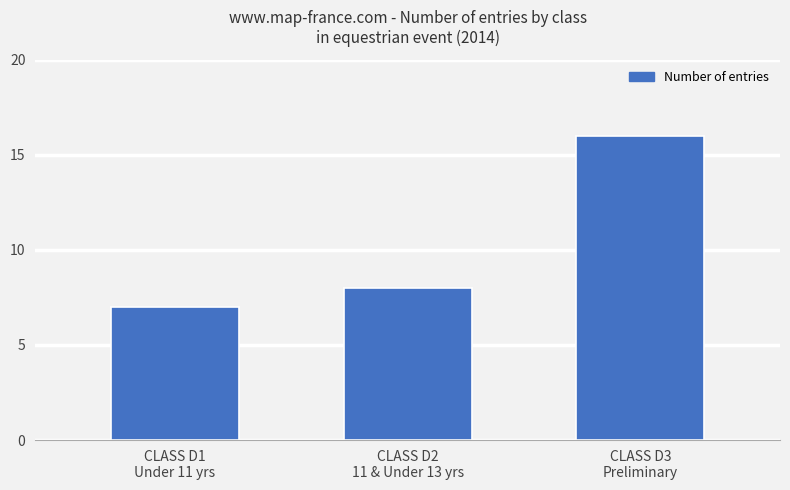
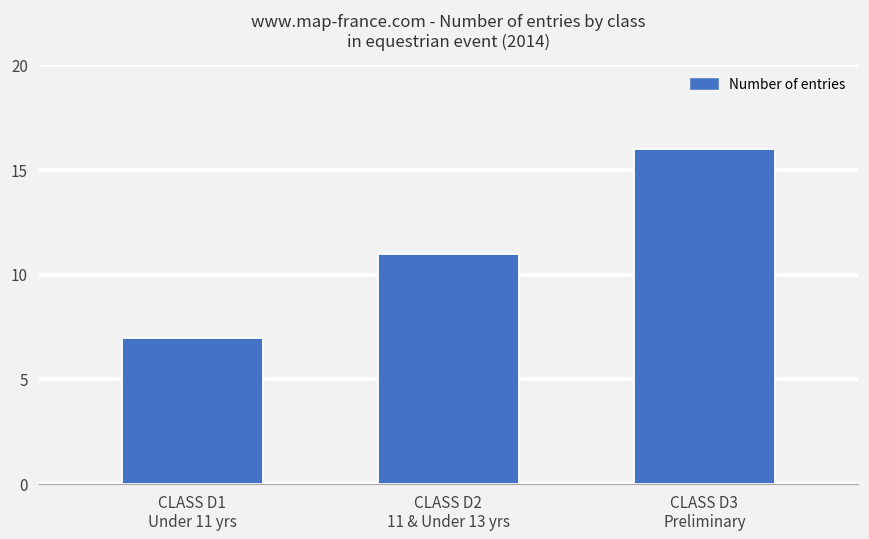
CLASS D2 11 & Under 13 yrs: 8 -> 11
